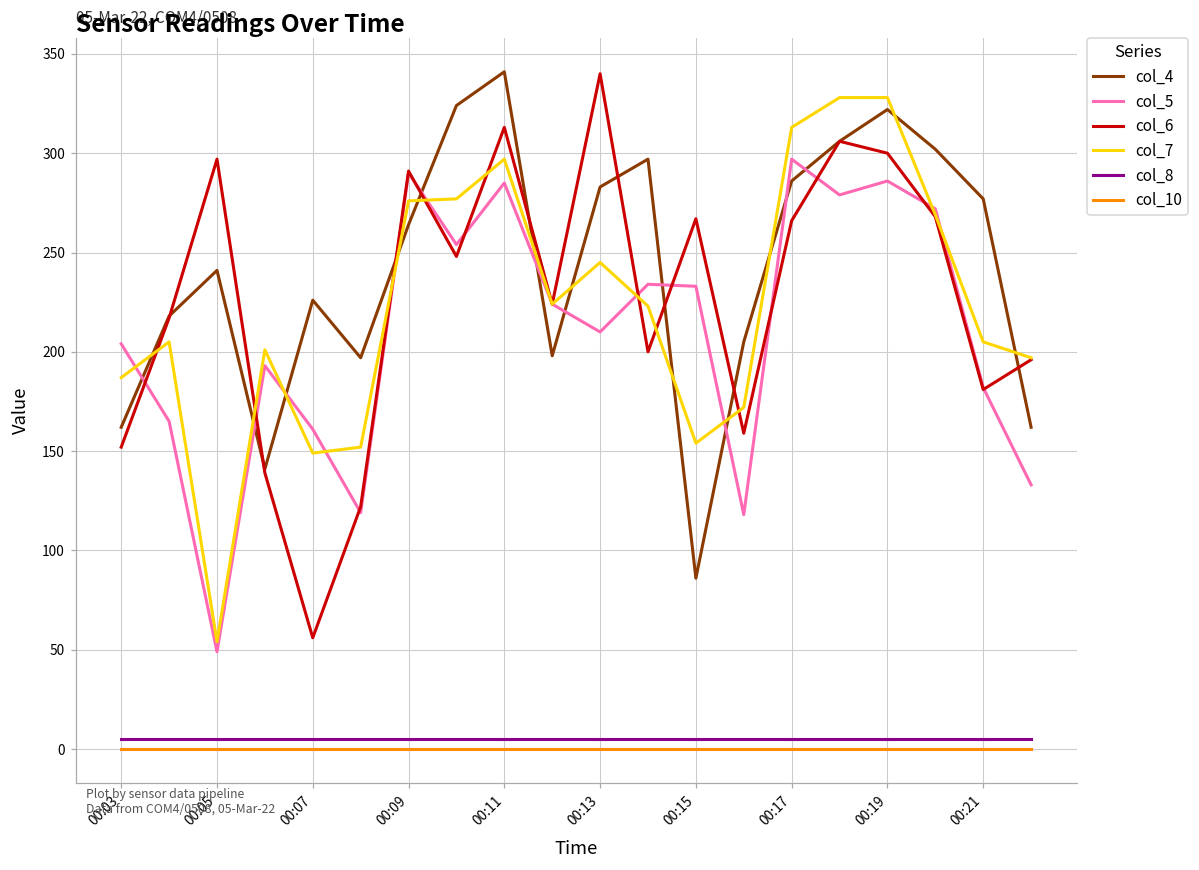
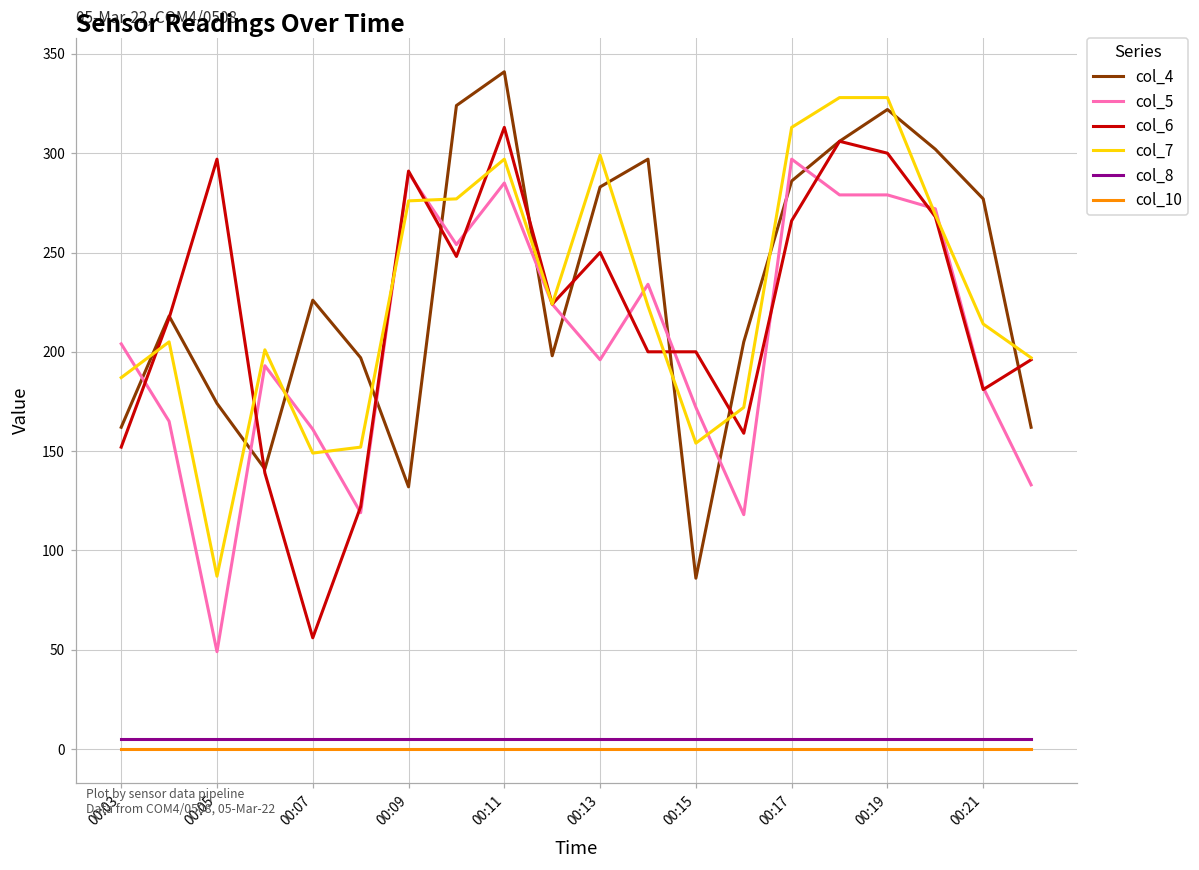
col_4, 00:05: 241 -> 174
col_7, 00:05: 54 -> 87
col_4, 00:09: 264 -> 132
col_5, 00:13: 210 -> 196
col_6, 00:13: 340 -> 250
col_7, 00:13: 245 -> 299
col_5, 00:15: 233 -> 172
col_6, 00:15: 267 -> 200
col_5, 00:19: 286 -> 279
col_7, 00:21: 205 -> 214
